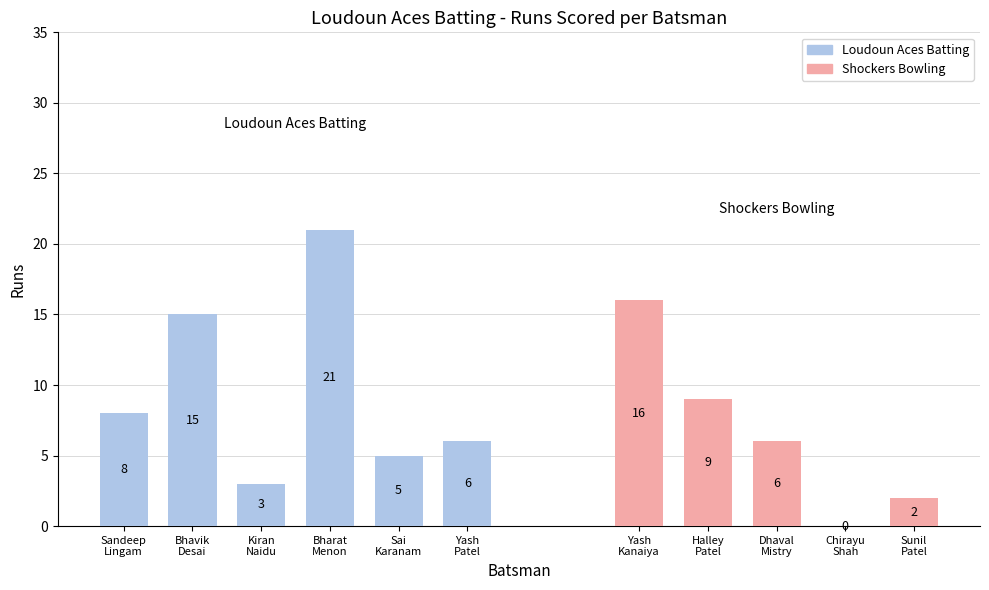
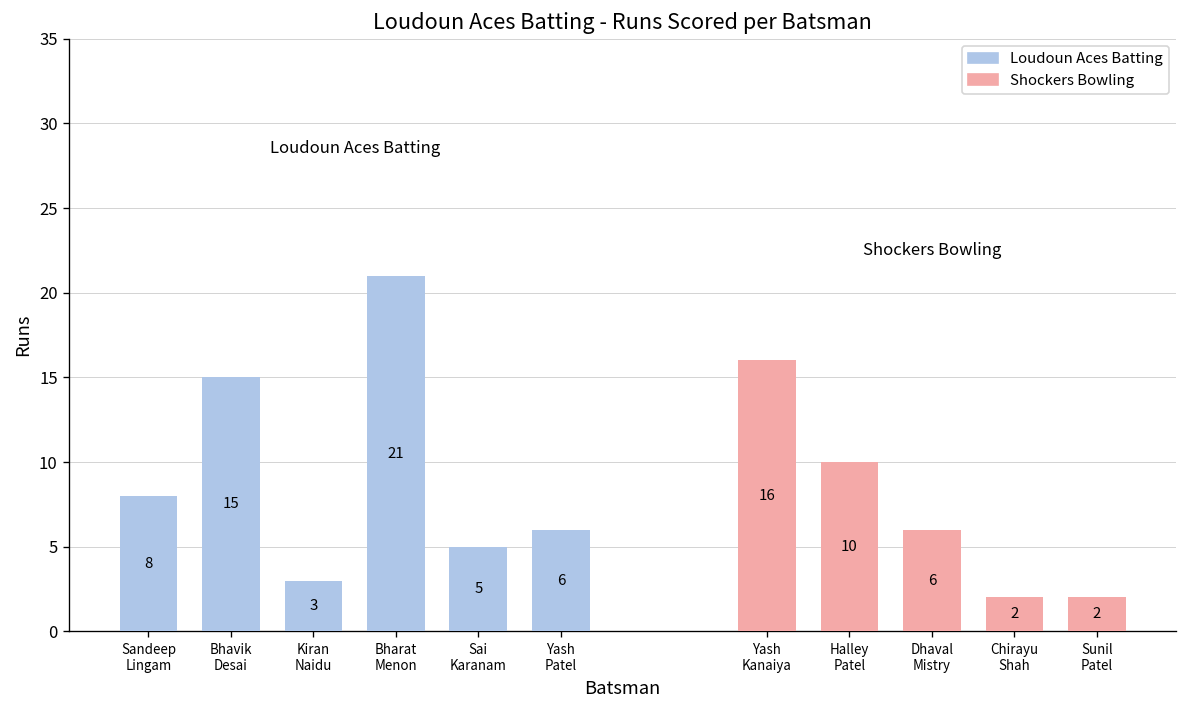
Shockers Bowling, Halley Patel: 9 -> 10
Shockers Bowling, Chirayu Shah: 0 -> 2
